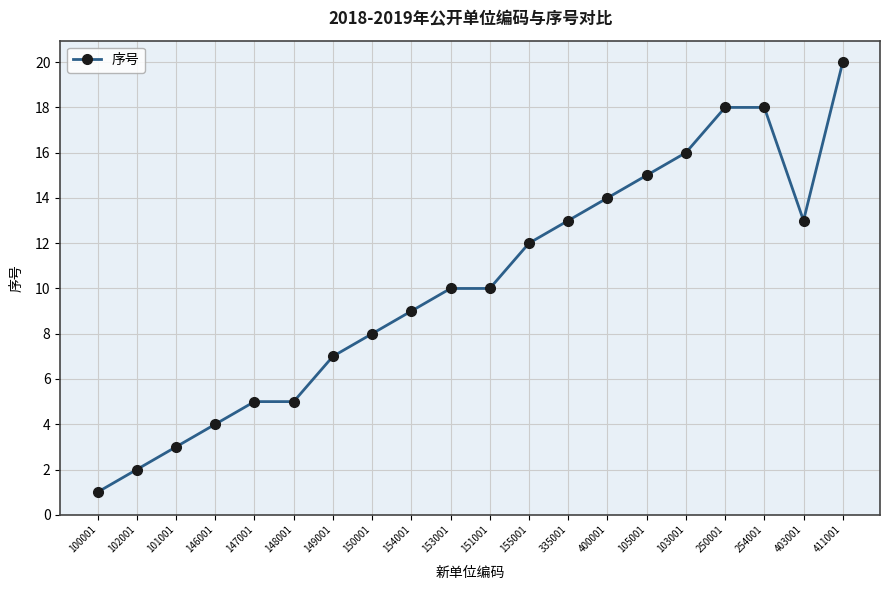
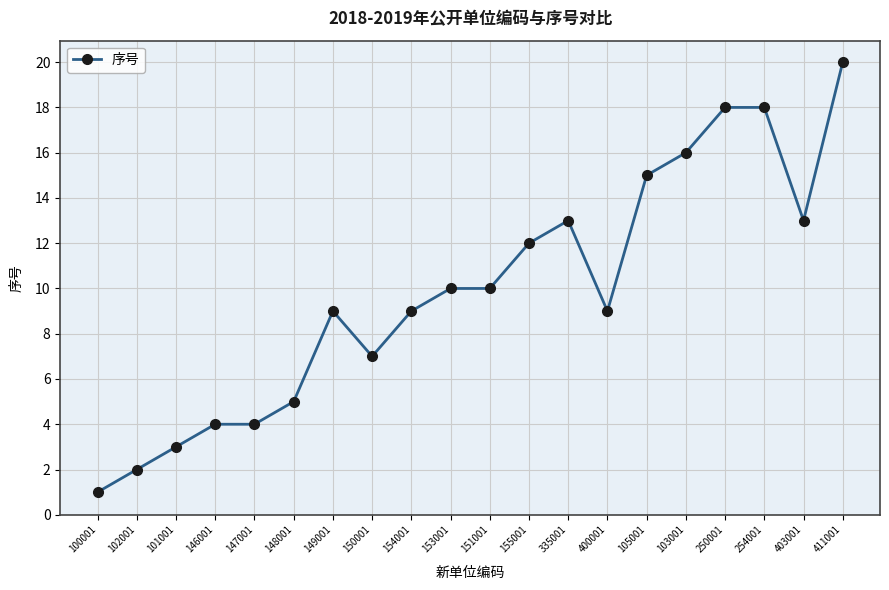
147001: 5 -> 4
149001: 7 -> 9
150001: 8 -> 7
400001: 14 -> 9
